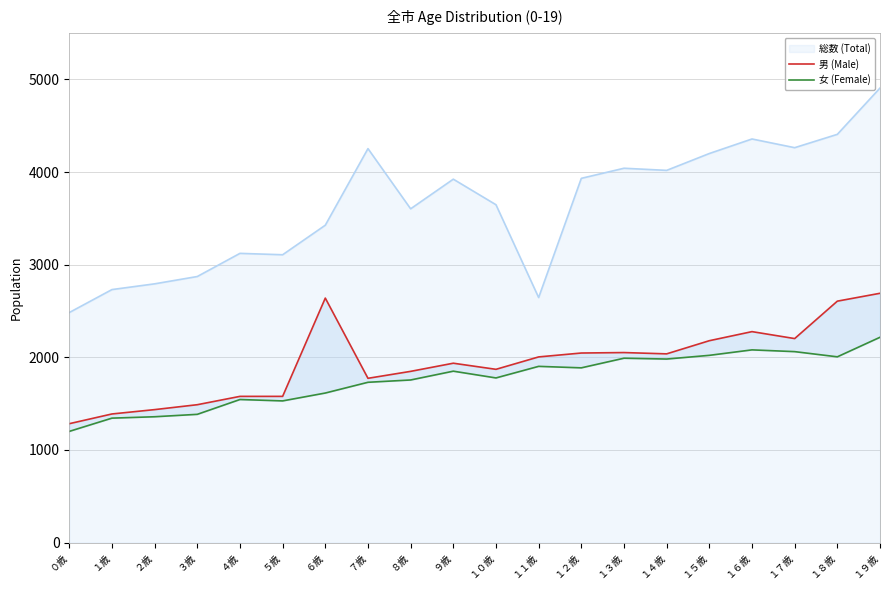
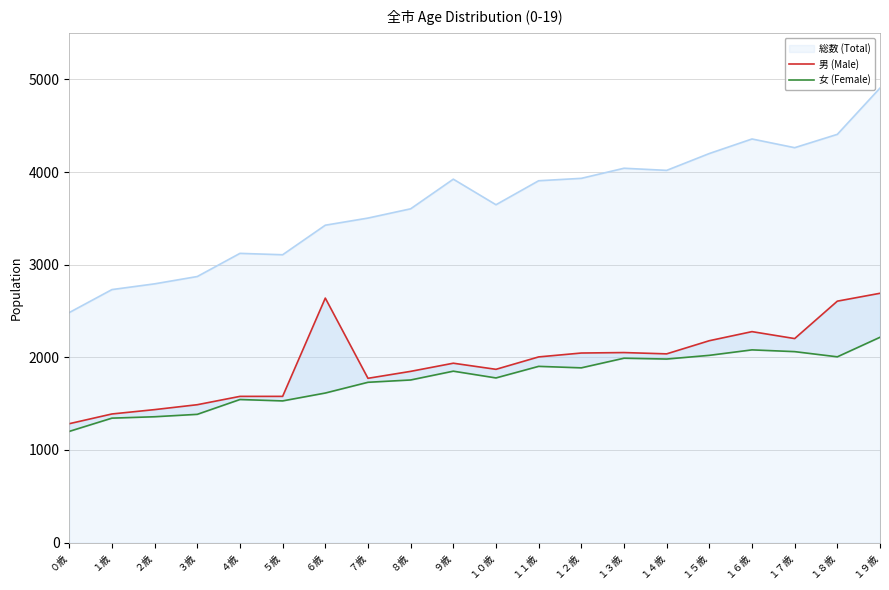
総数 (Total), ７歳: 4300 -> 3500
総数 (Total), １１歳: 2600 -> 3900
